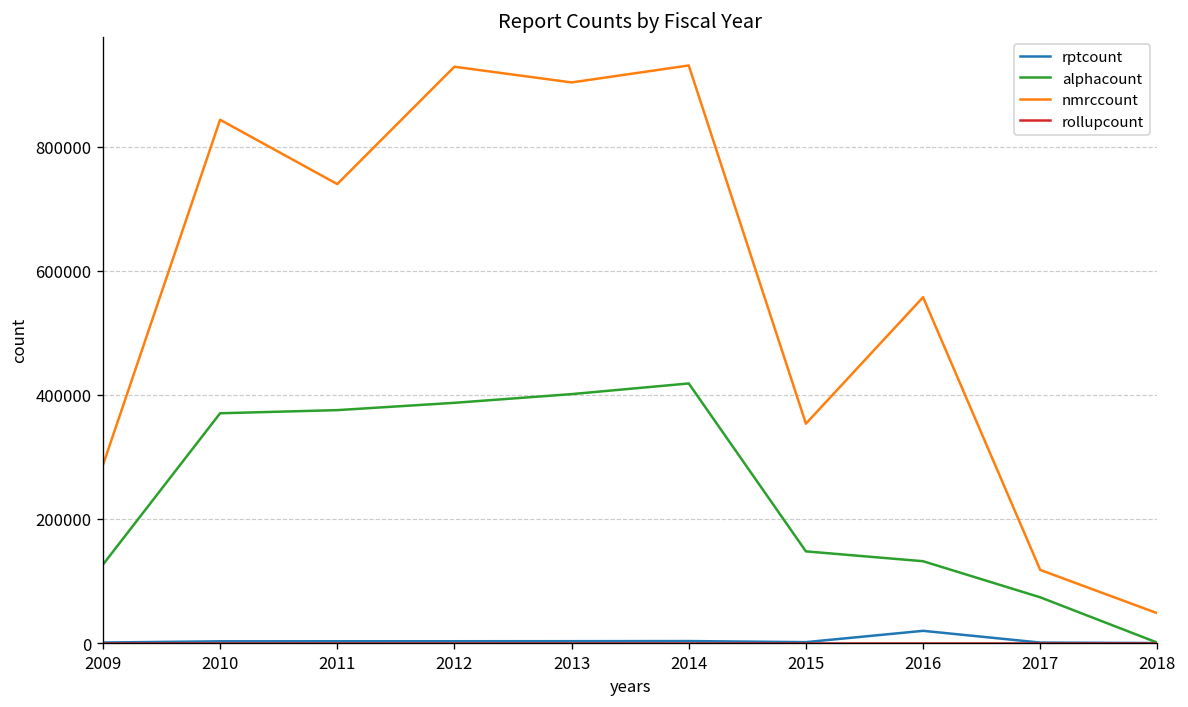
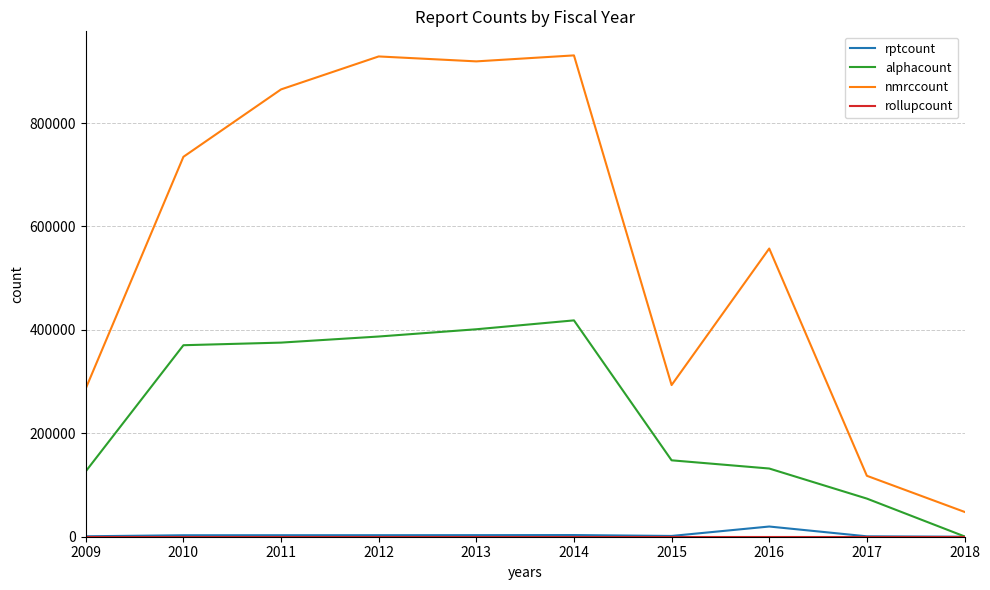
nmrccount, 2010: 840000 -> 730000
nmrccount, 2011: 740000 -> 870000
nmrccount, 2013: 900000 -> 920000
nmrccount, 2015: 350000 -> 290000
